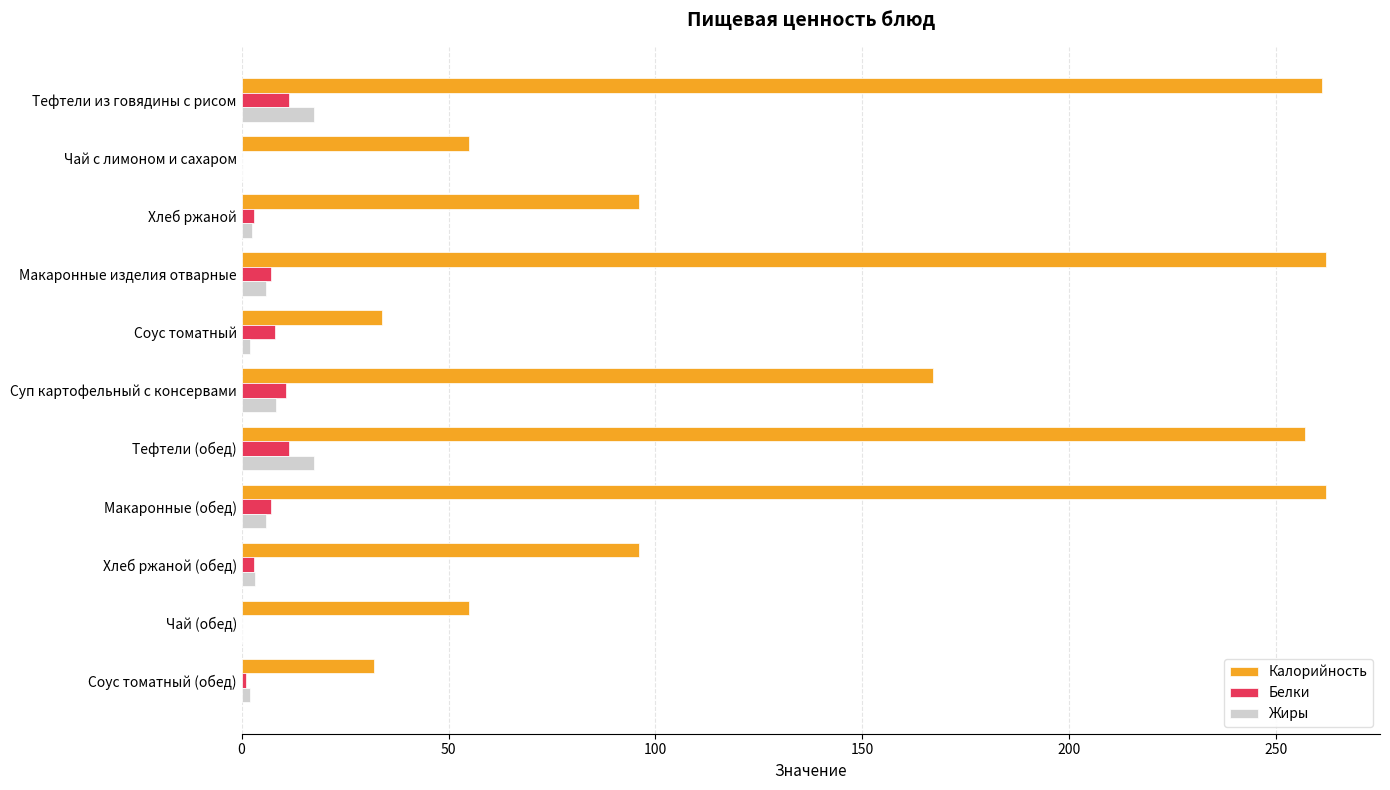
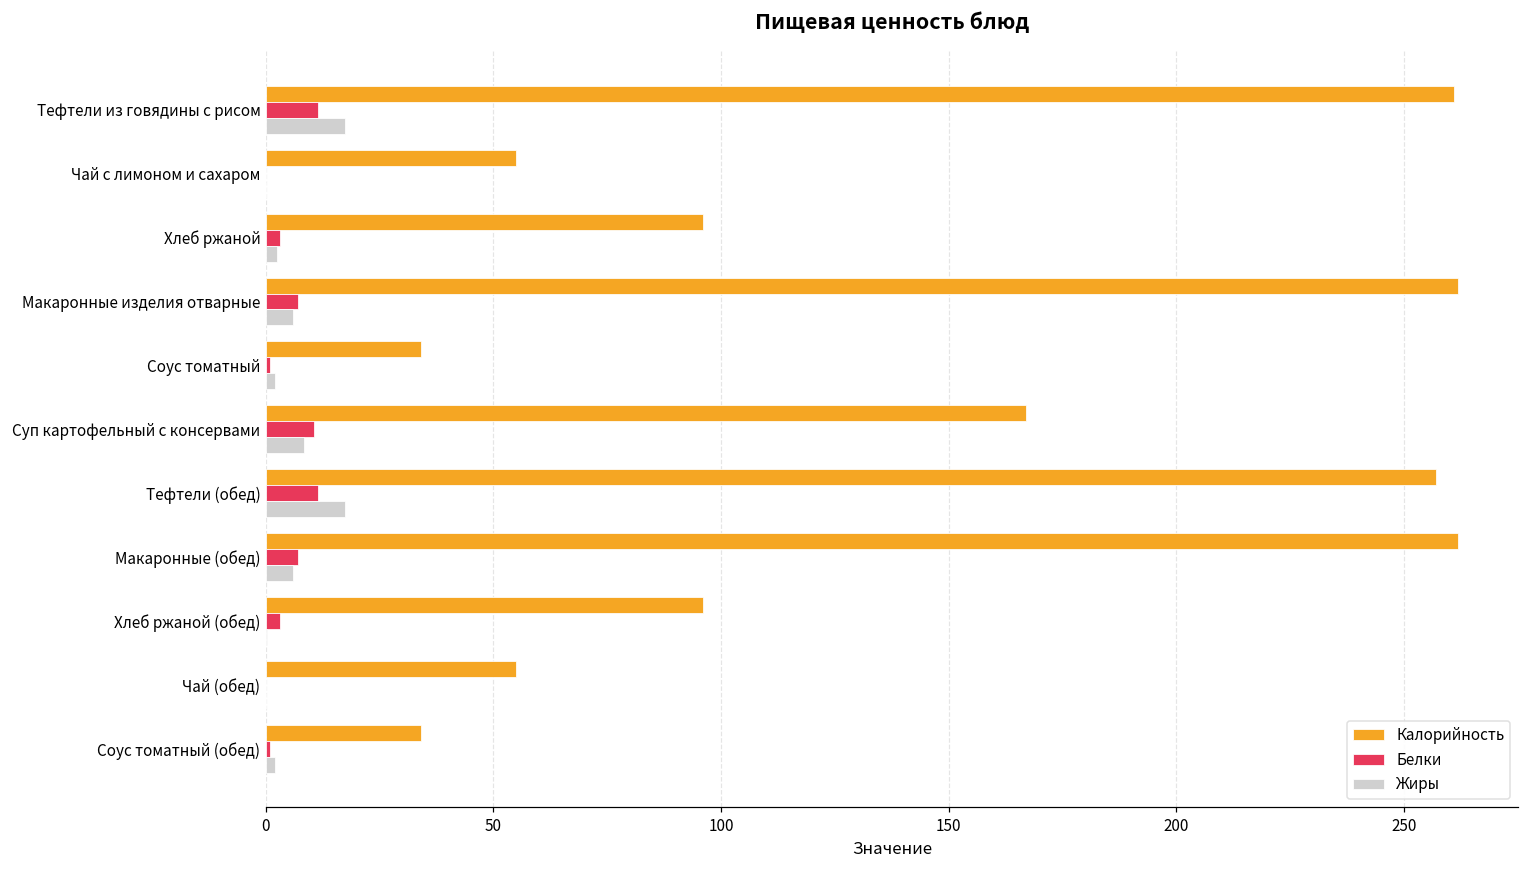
Белки, Соус томатный: 8 -> 1
Жиры, Хлеб ржаной (обед): 3 -> 0
Калорийность, Соус томатный (обед): 32 -> 34
